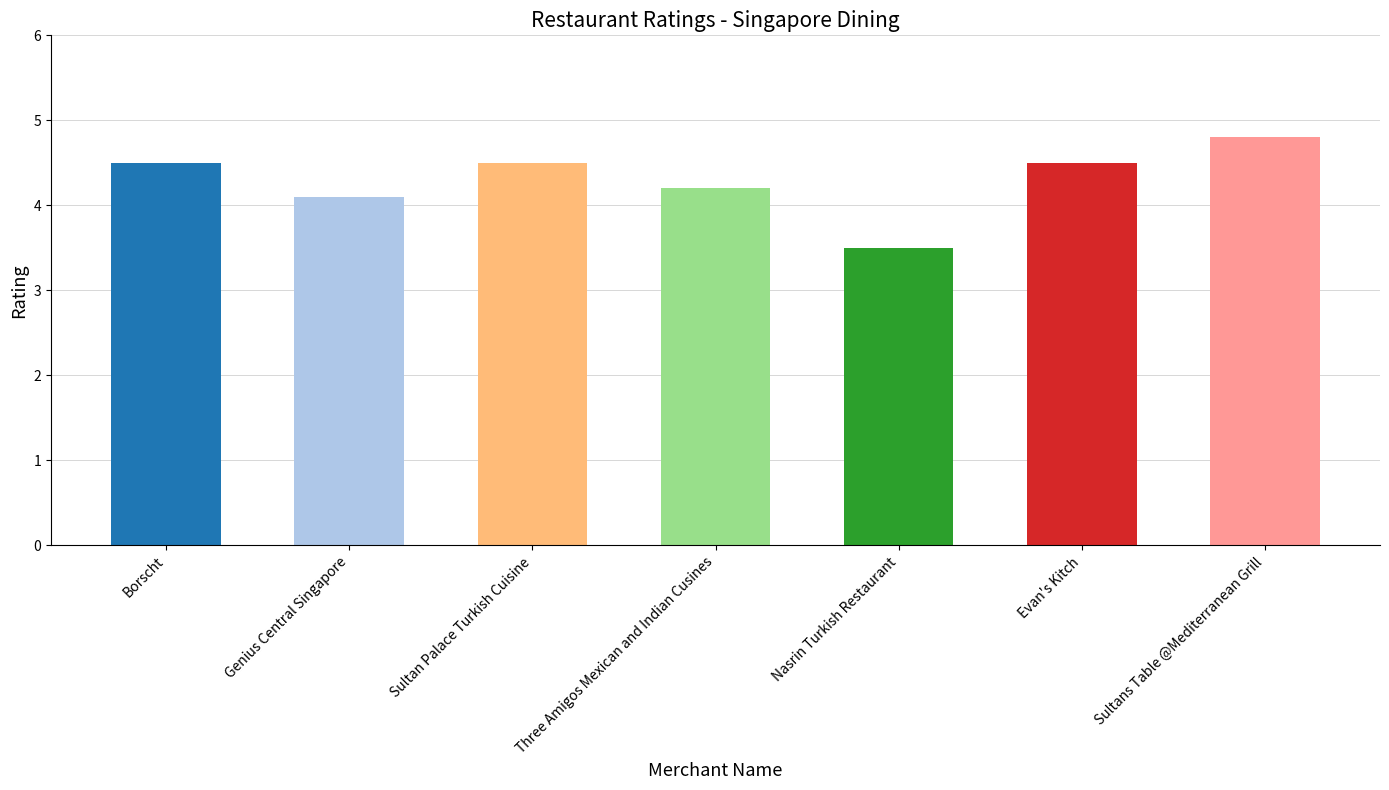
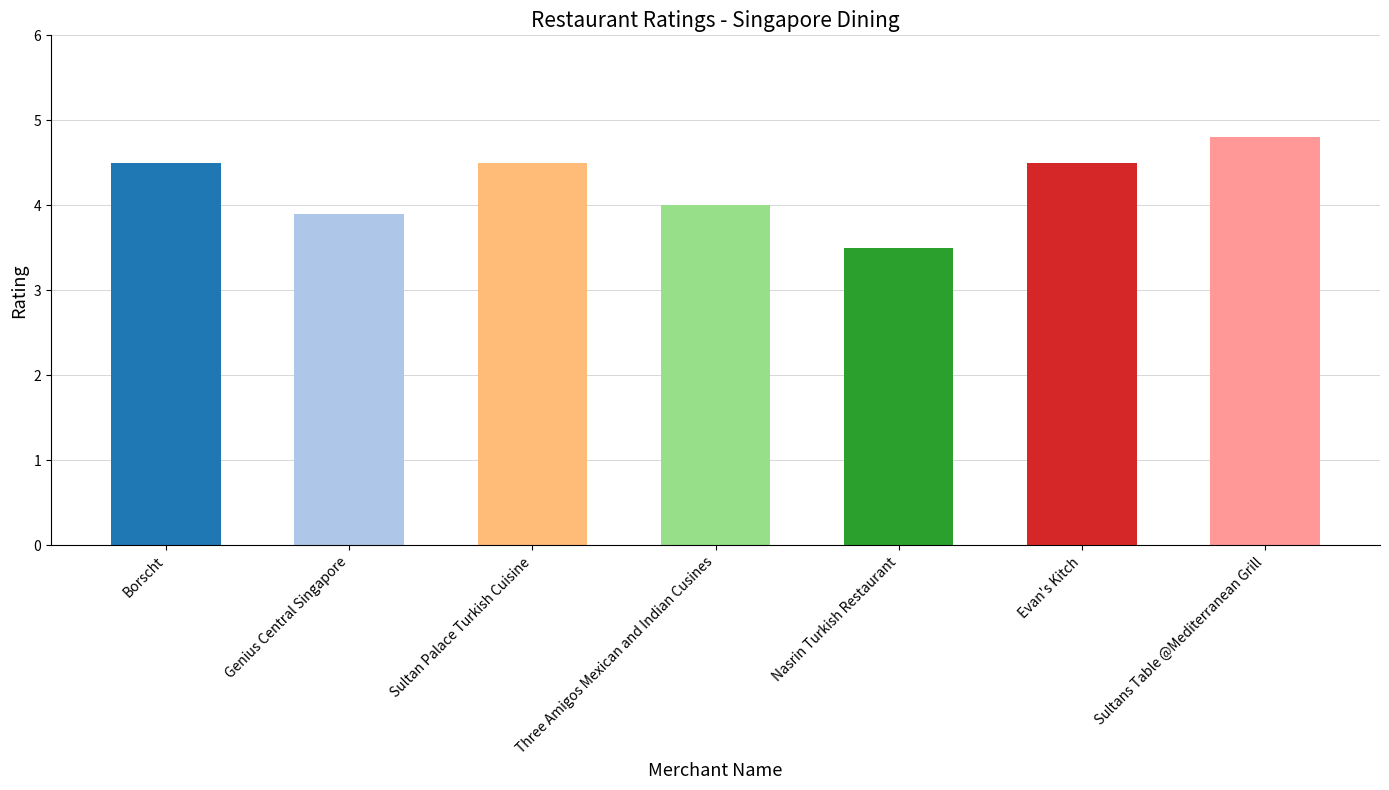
Genius Central Singapore: 4.1 -> 3.9
Three Amigos Mexican and Indian Cusines: 4.2 -> 4.0
